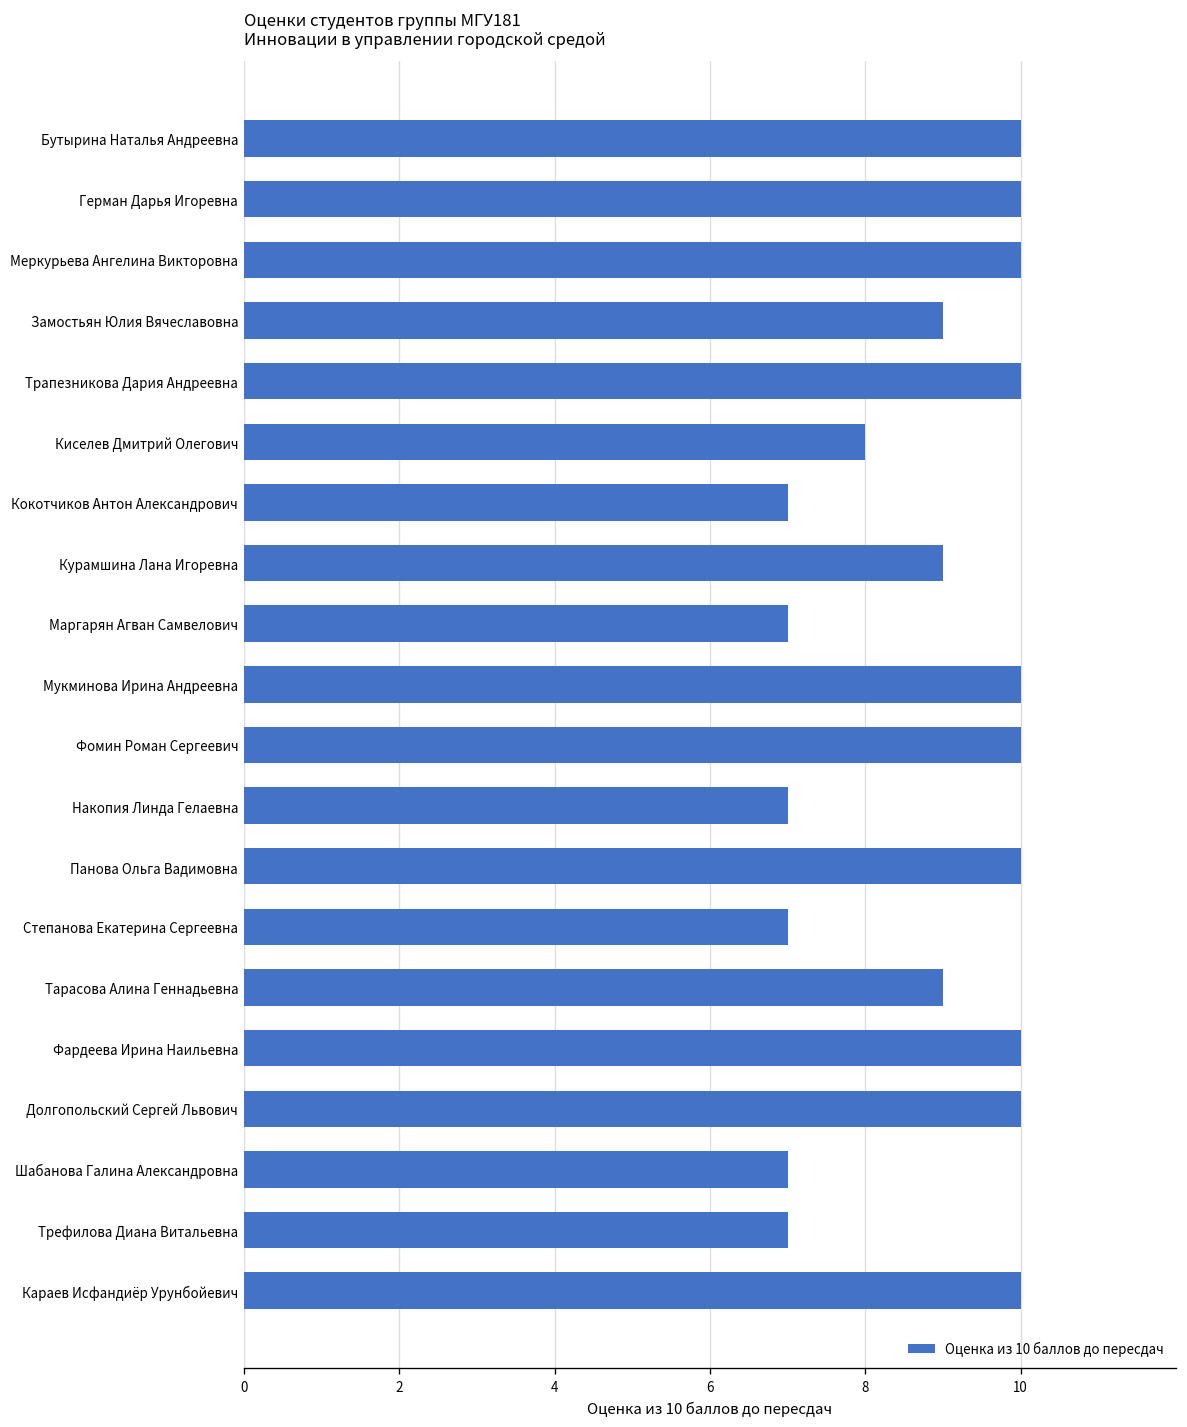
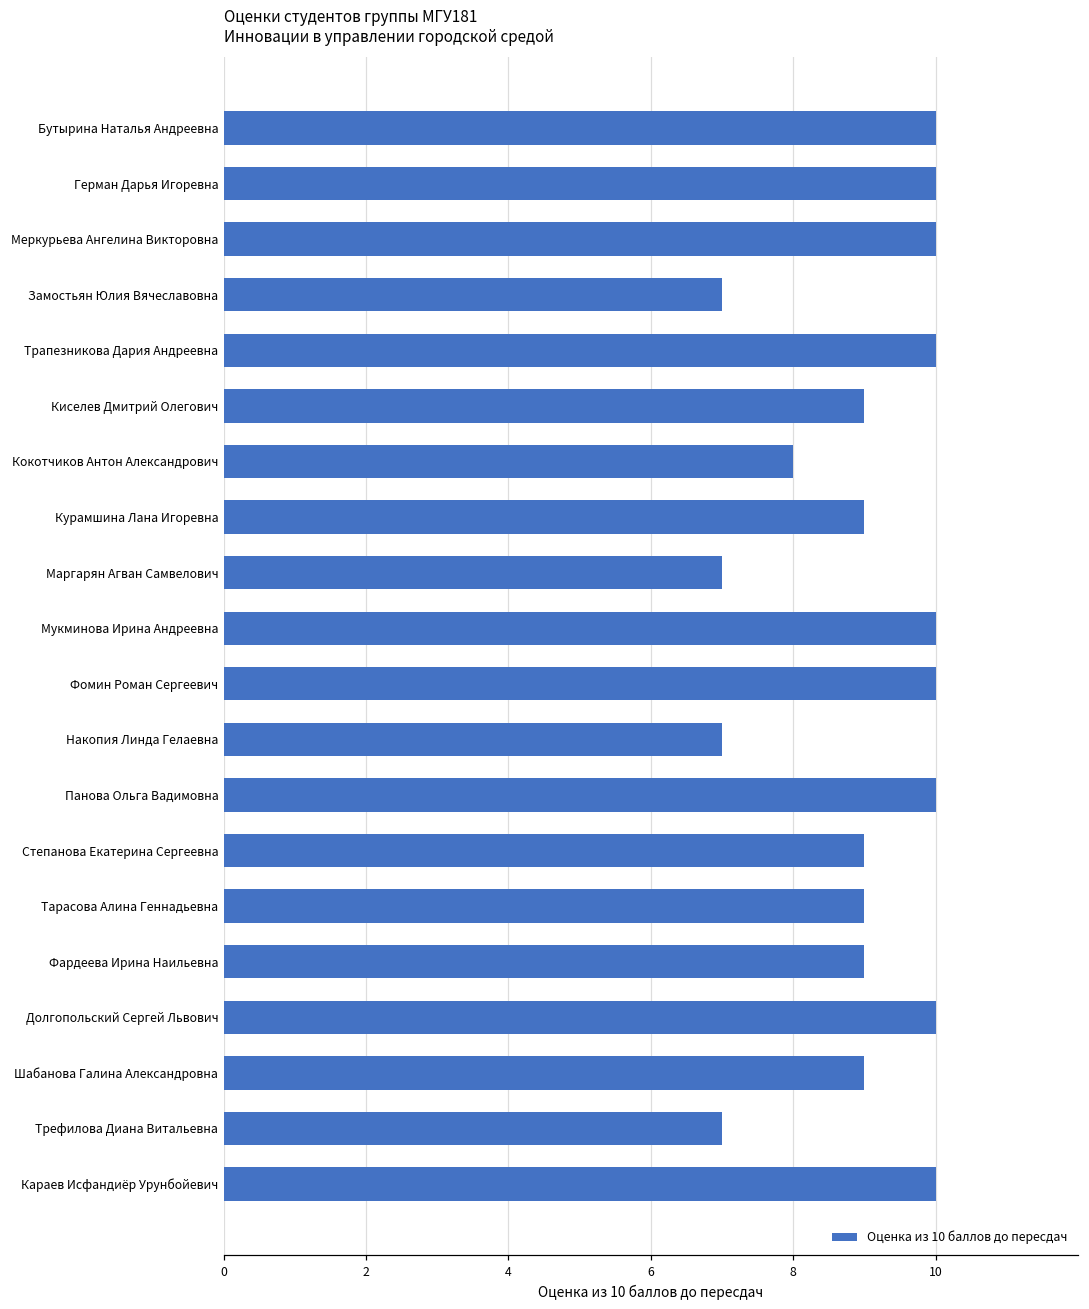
Замостьян Юлия Вячеславовна: 9 -> 7
Киселев Дмитрий Олегович: 8 -> 9
Кокотчиков Антон Александрович: 7 -> 8
Степанова Екатерина Сергеевна: 7 -> 9
Фардеева Ирина Наильевна: 10 -> 9
Шабанова Галина Александровна: 7 -> 9
